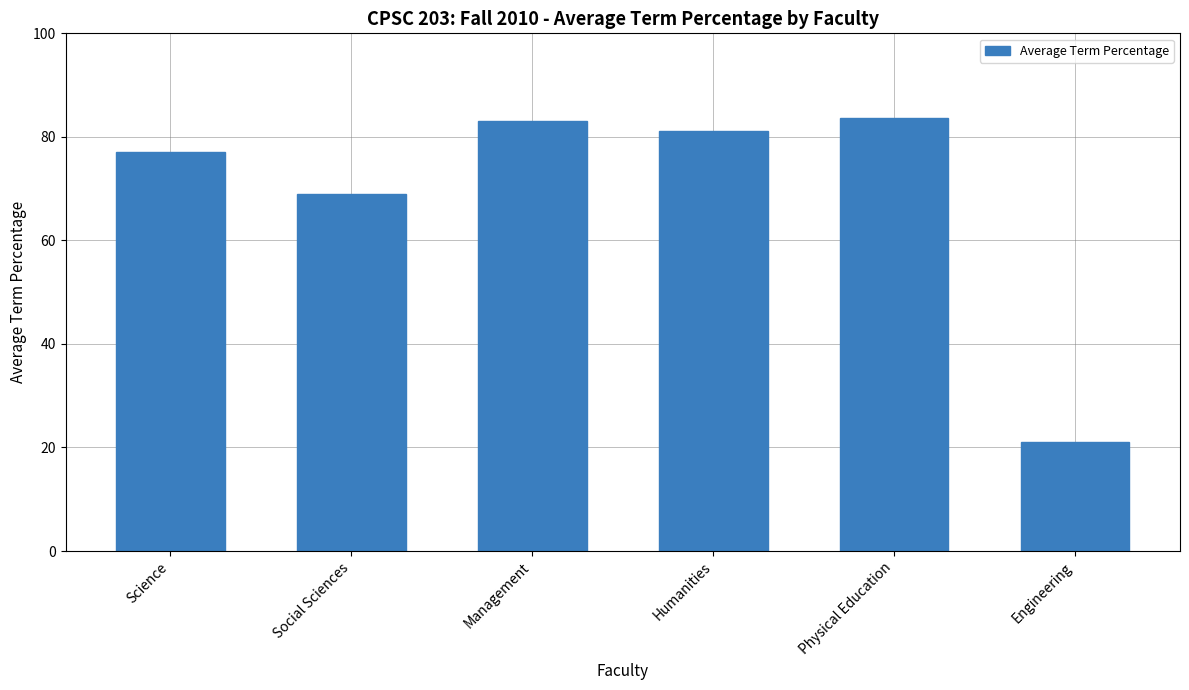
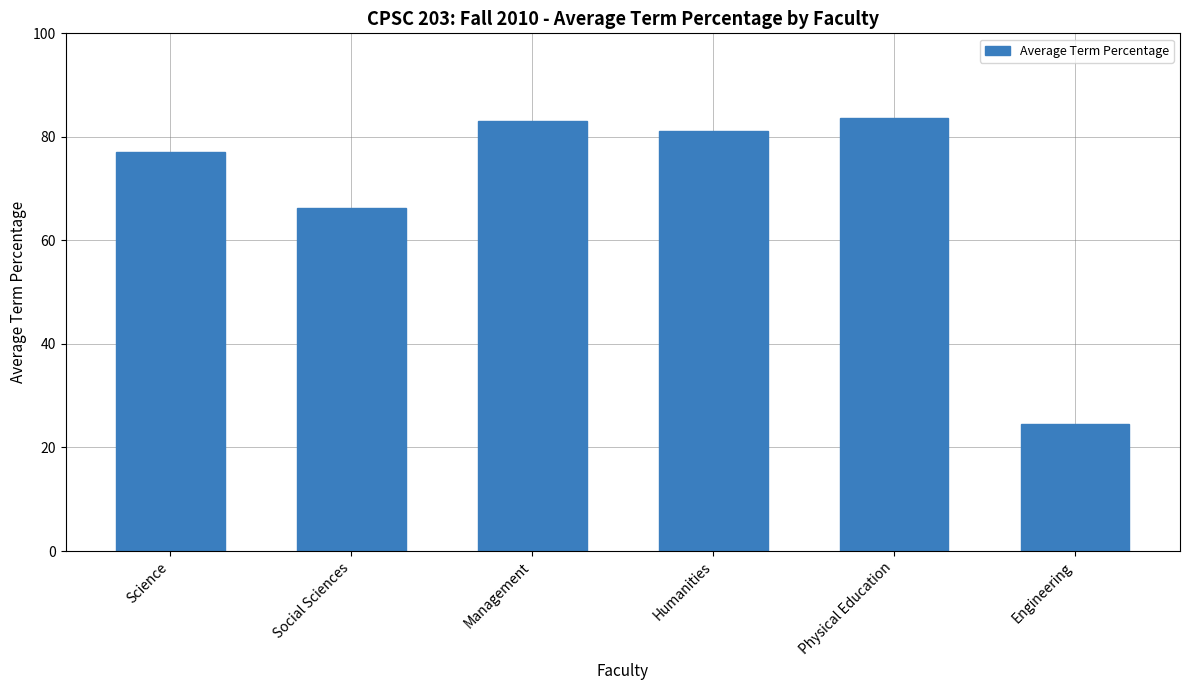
Social Sciences: 69 -> 66
Engineering: 21 -> 25
